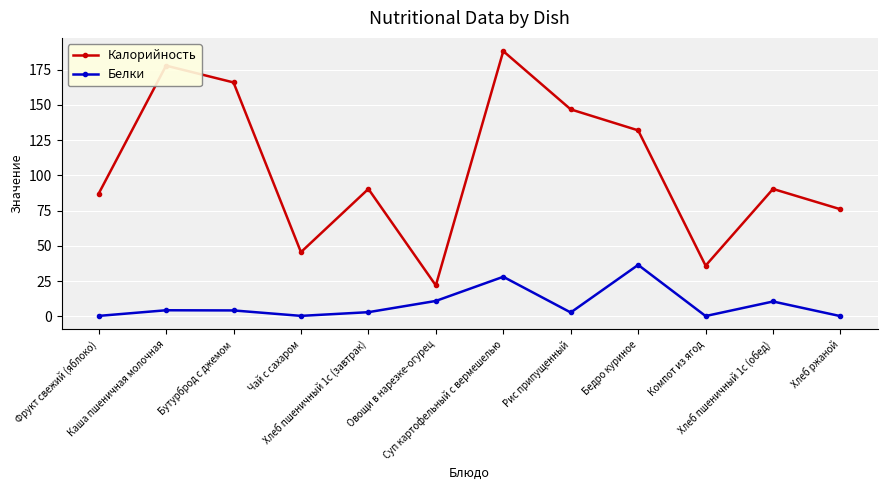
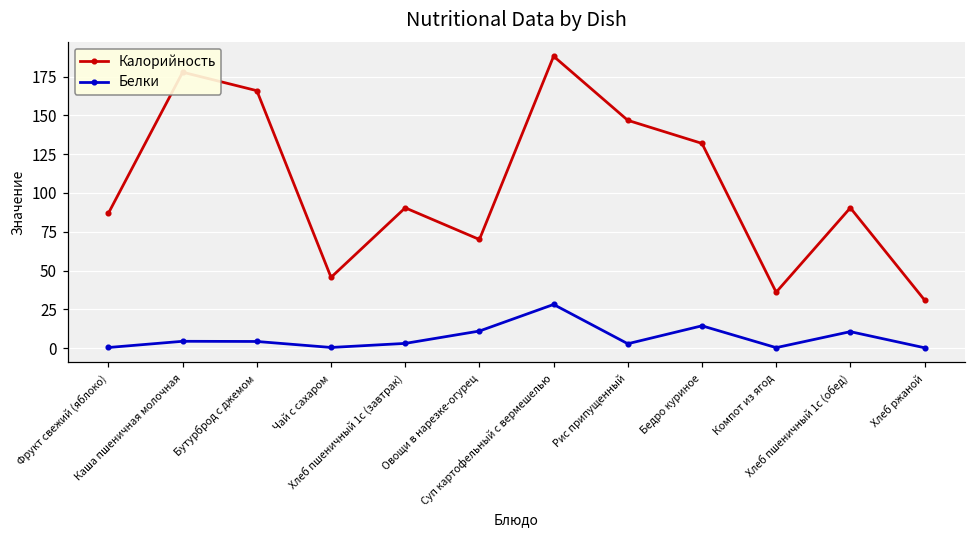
Калорийность, Овощи в нарезке-огурец: 22 -> 70
Белки, Бедро куриное: 37 -> 14
Калорийность, Хлеб ржаной: 76 -> 31
